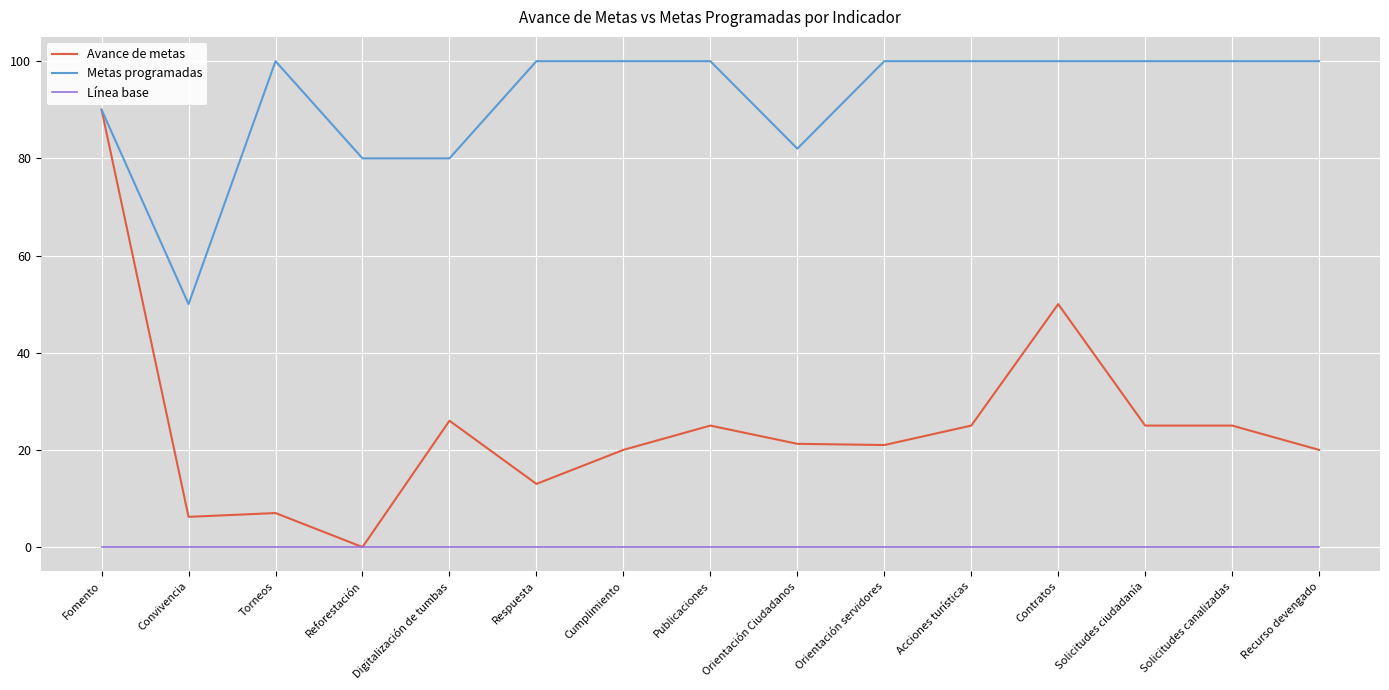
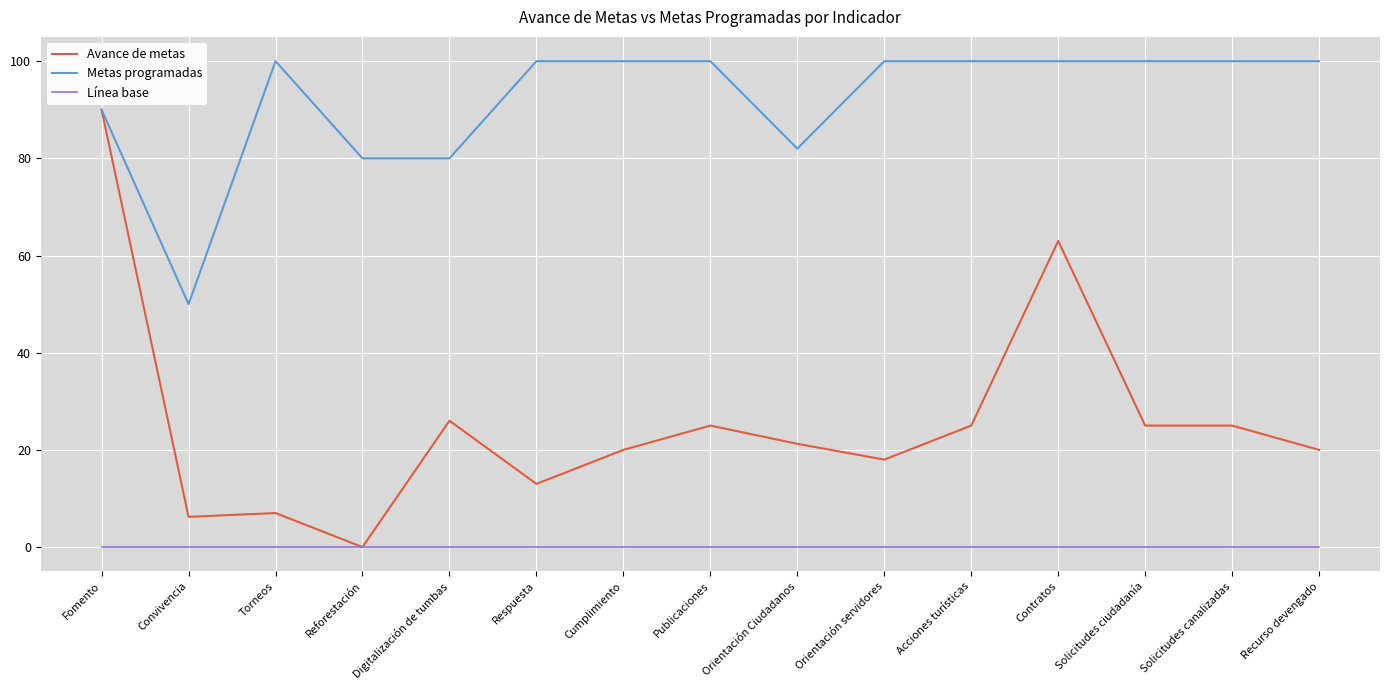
Avance de metas, Orientación servidores: 21 -> 18
Avance de metas, Contratos: 50 -> 63
